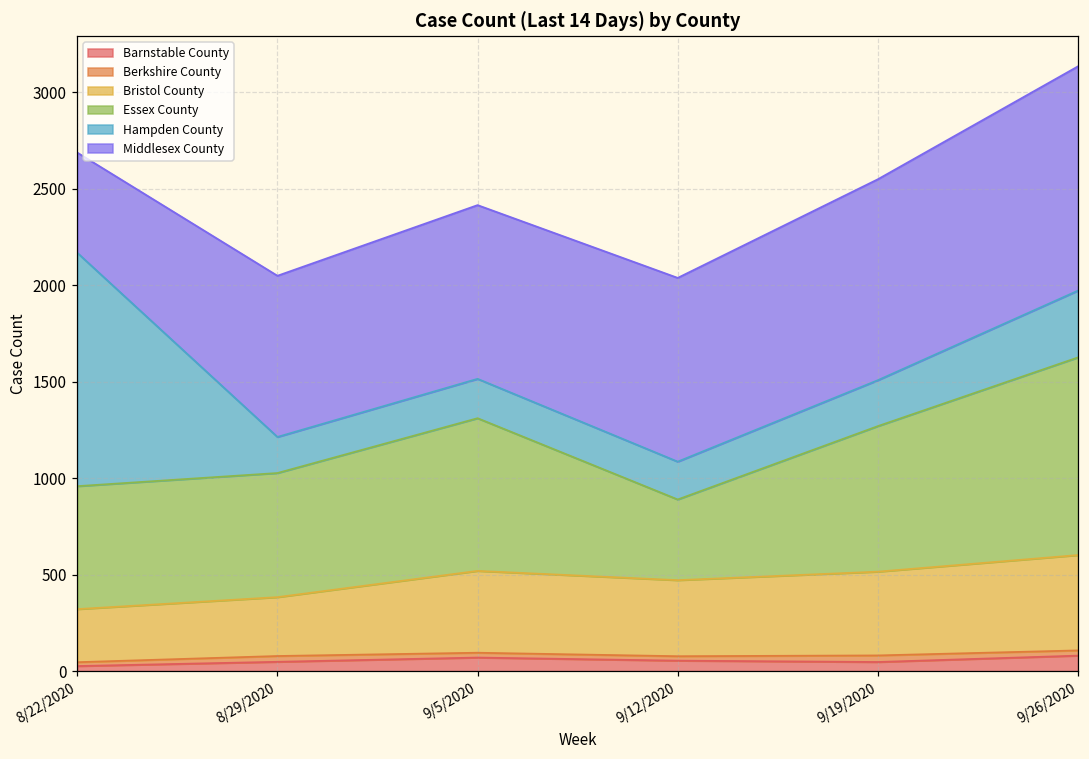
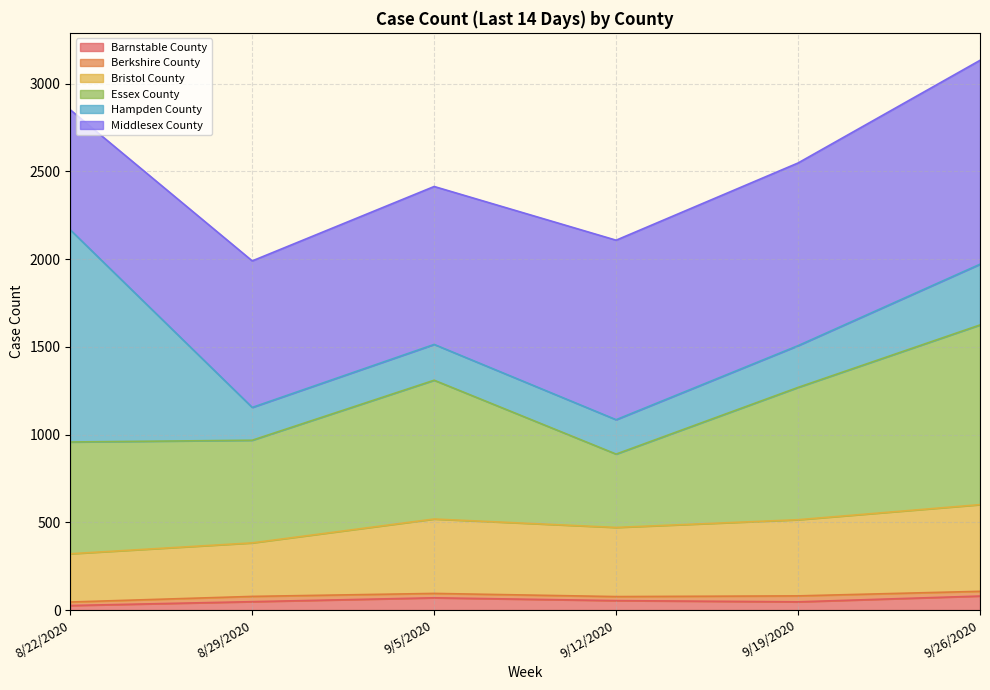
Middlesex County, 8/22/2020: 520 -> 680
Essex County, 8/29/2020: 640 -> 590
Middlesex County, 9/12/2020: 950 -> 1020
